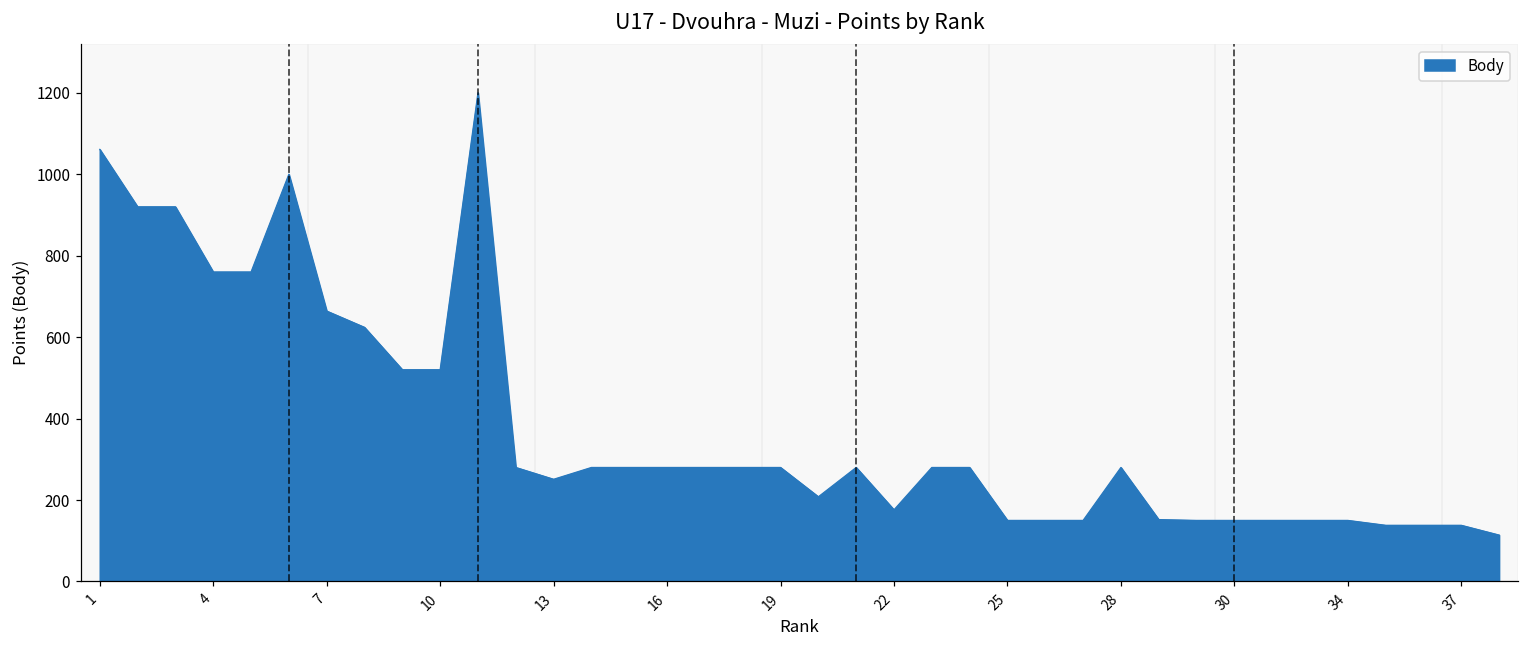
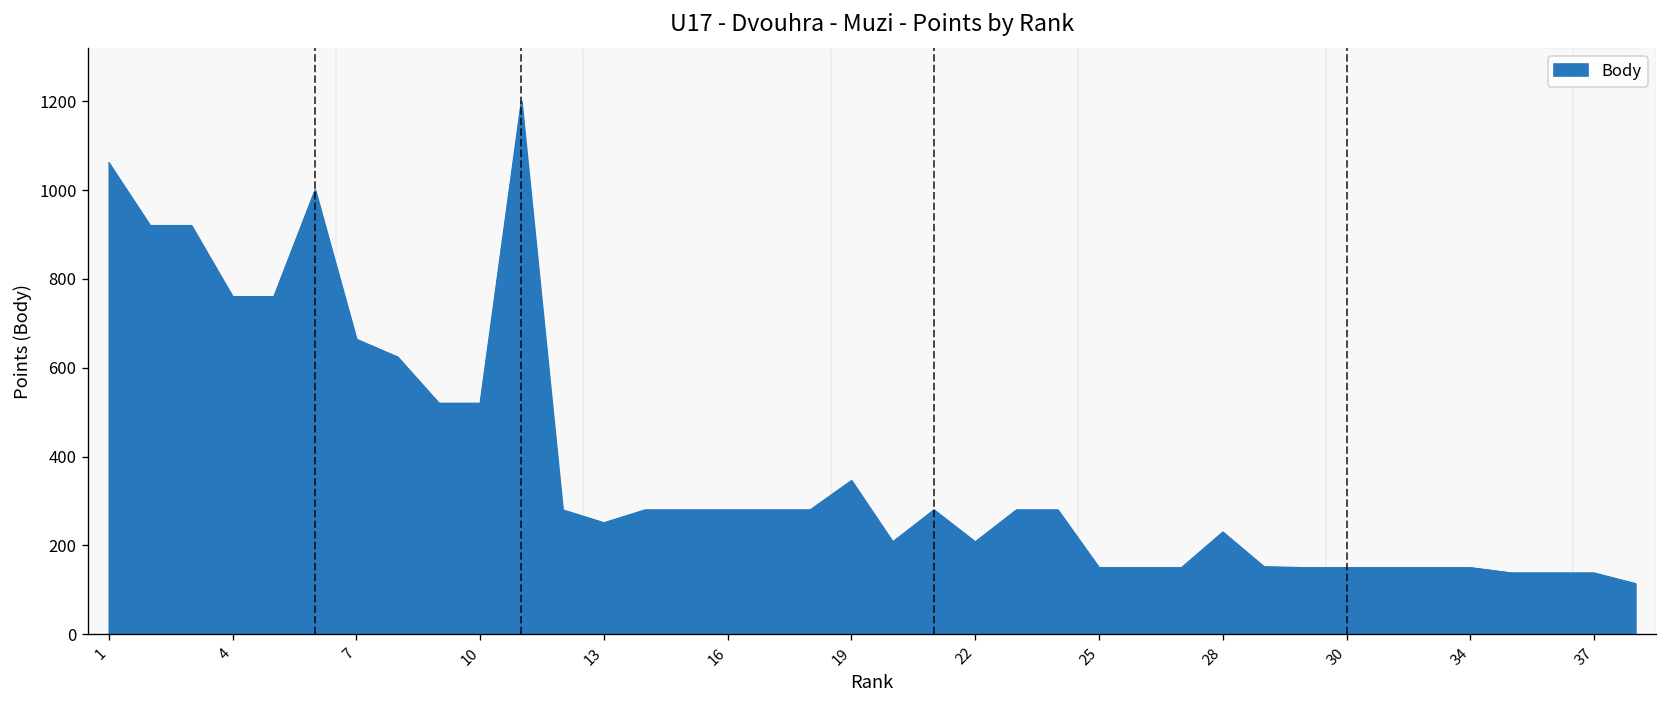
19: 280 -> 350
22: 180 -> 210
28: 280 -> 230
